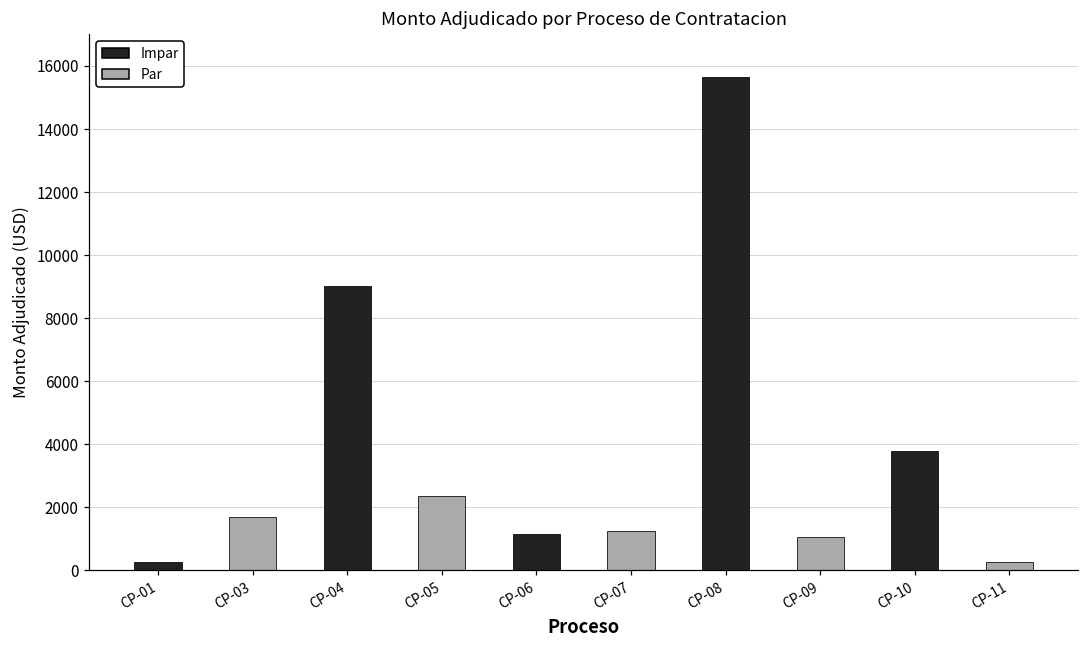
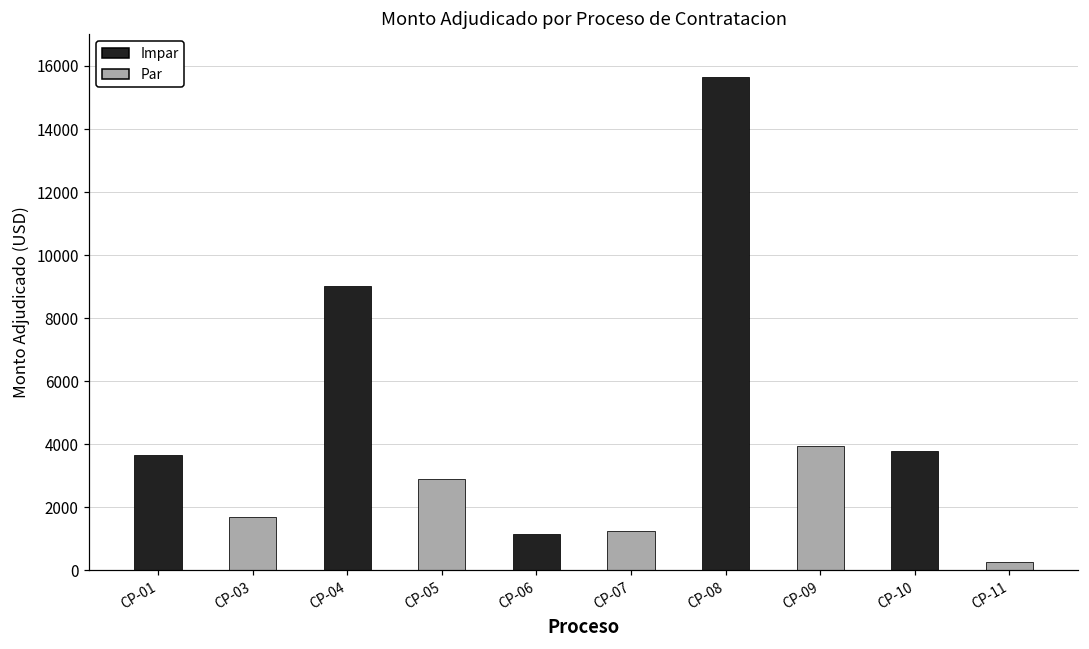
CP-01: 300 -> 3600
CP-05: 2300 -> 2900
CP-09: 1100 -> 3900
